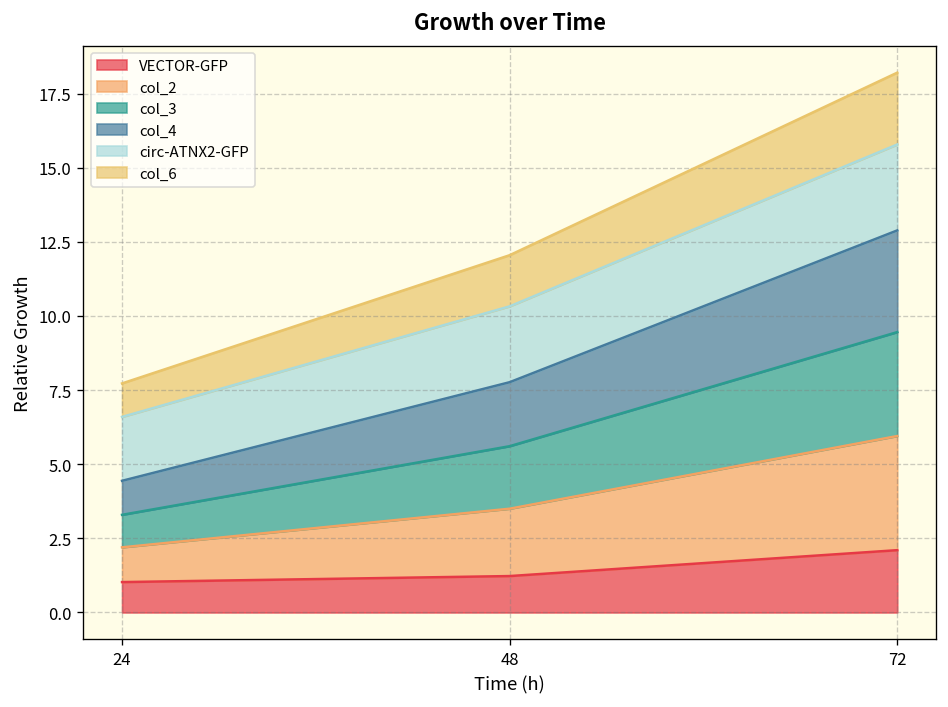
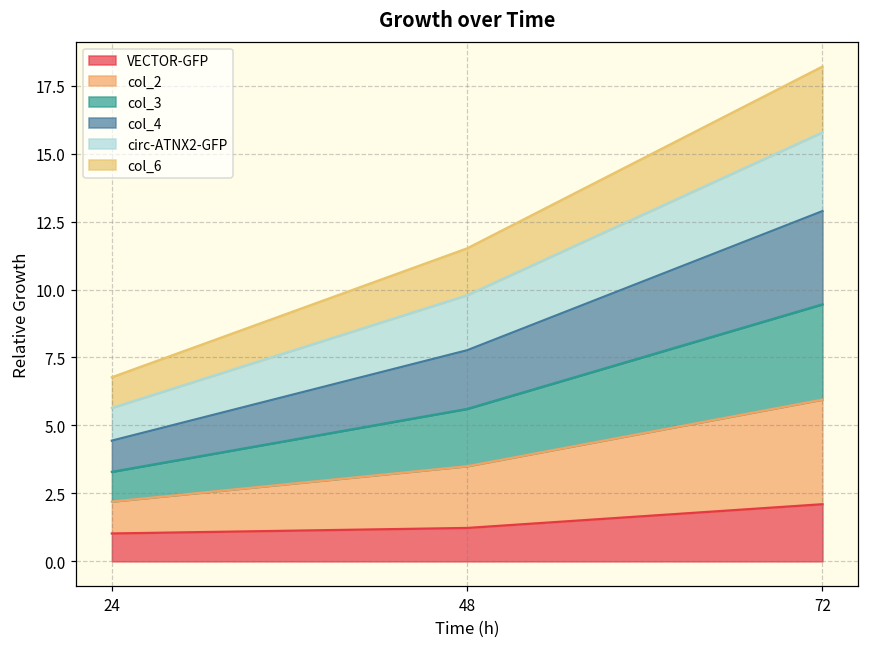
circ-ATNX2-GFP, 24: 2.2 -> 1.2
circ-ATNX2-GFP, 48: 2.6 -> 2.0
